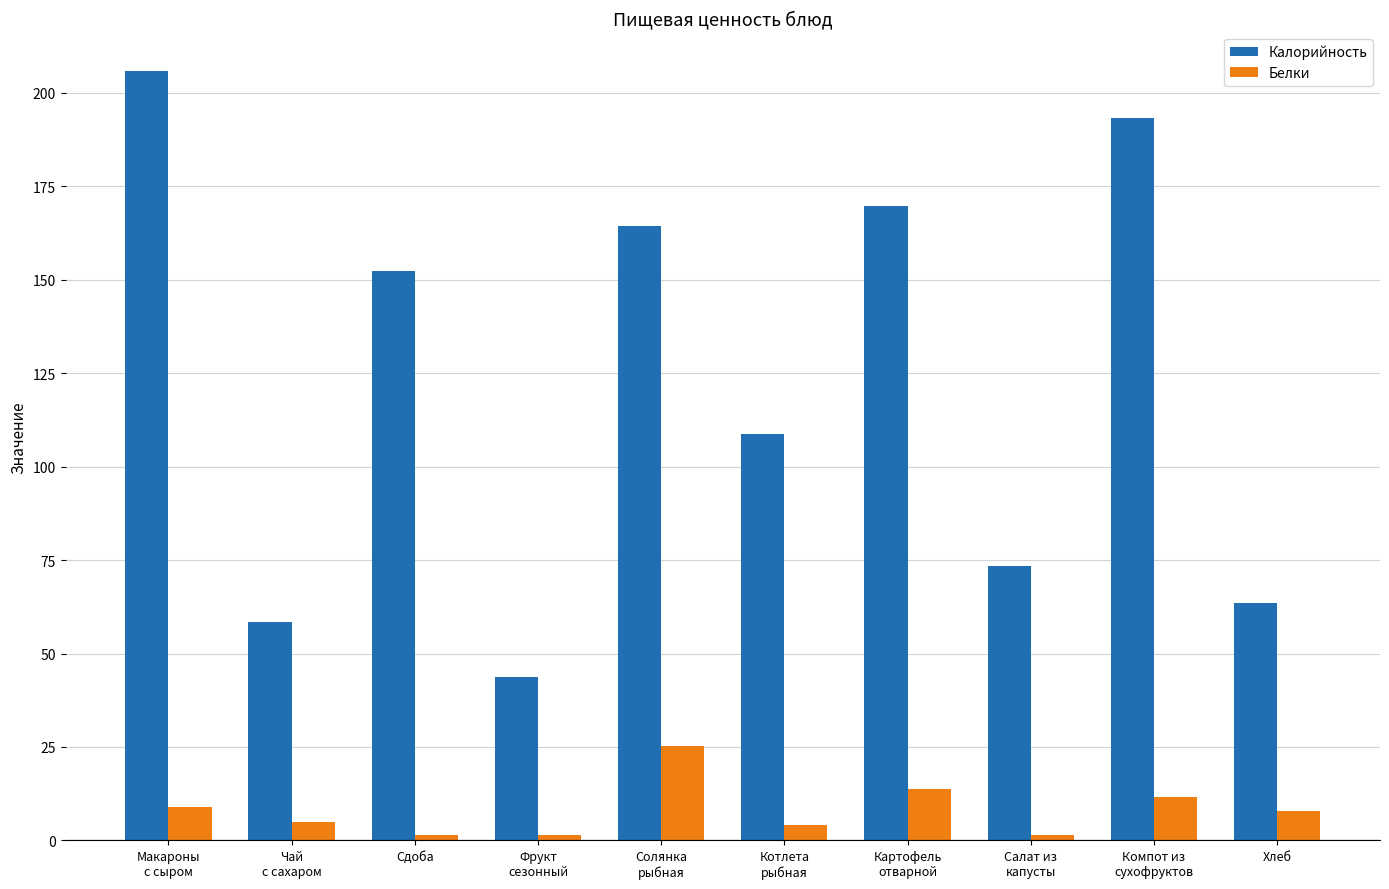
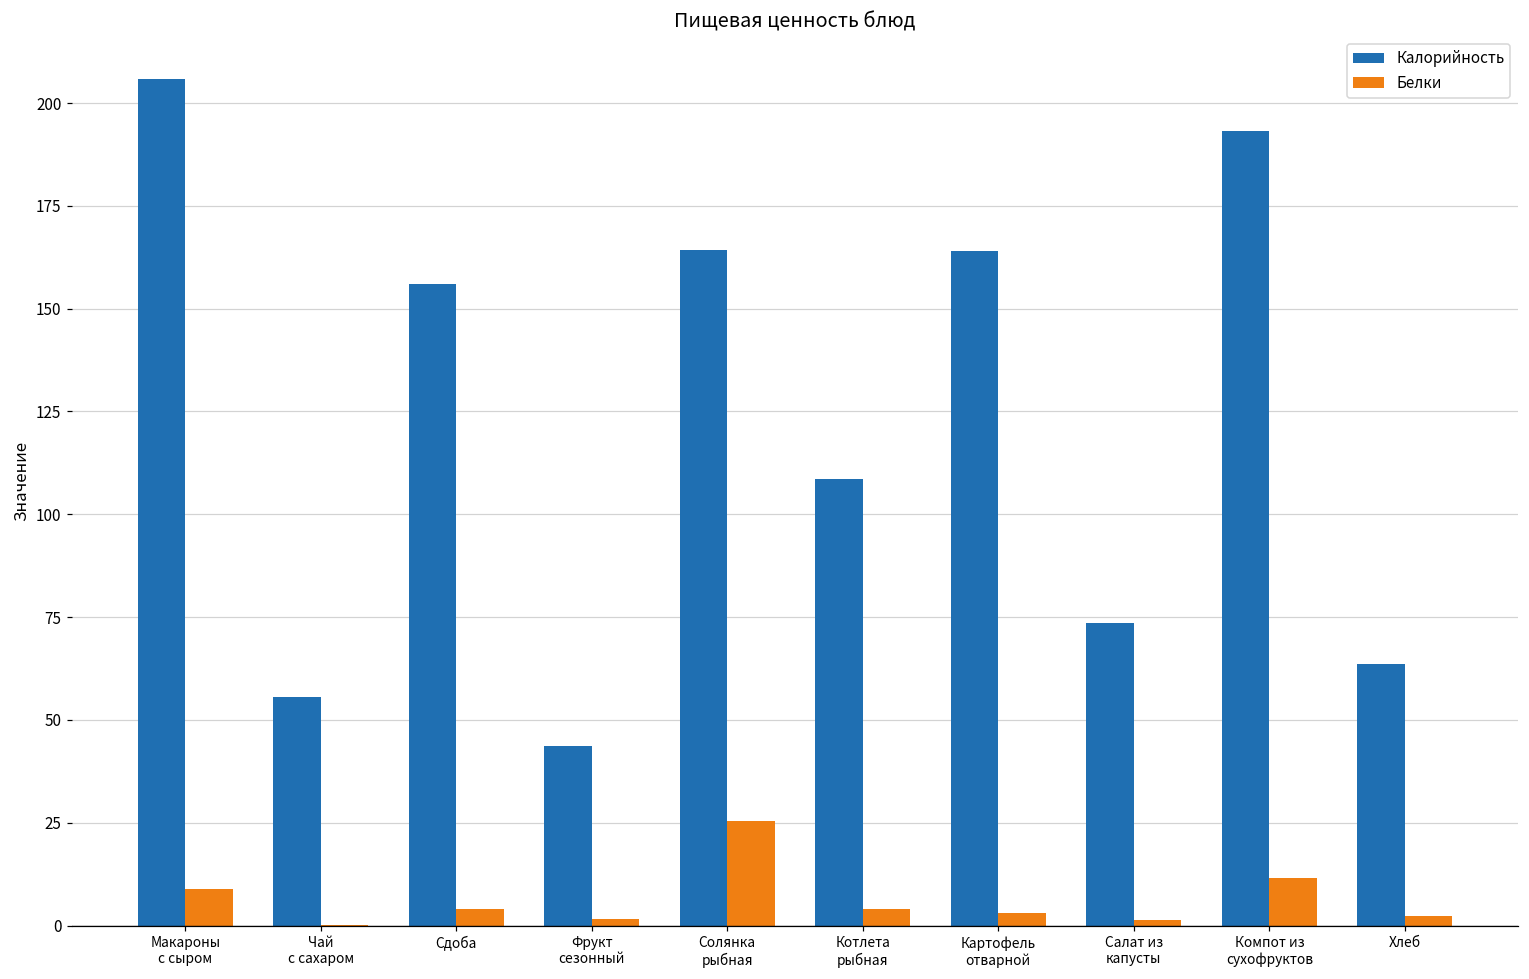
Калорийность, Чай с сахаром: 58 -> 56
Белки, Чай с сахаром: 5 -> 0
Калорийность, Сдоба: 152 -> 156
Белки, Сдоба: 1 -> 4
Калорийность, Картофель отварной: 170 -> 164
Белки, Картофель отварной: 14 -> 3
Белки, Хлеб: 8 -> 2
